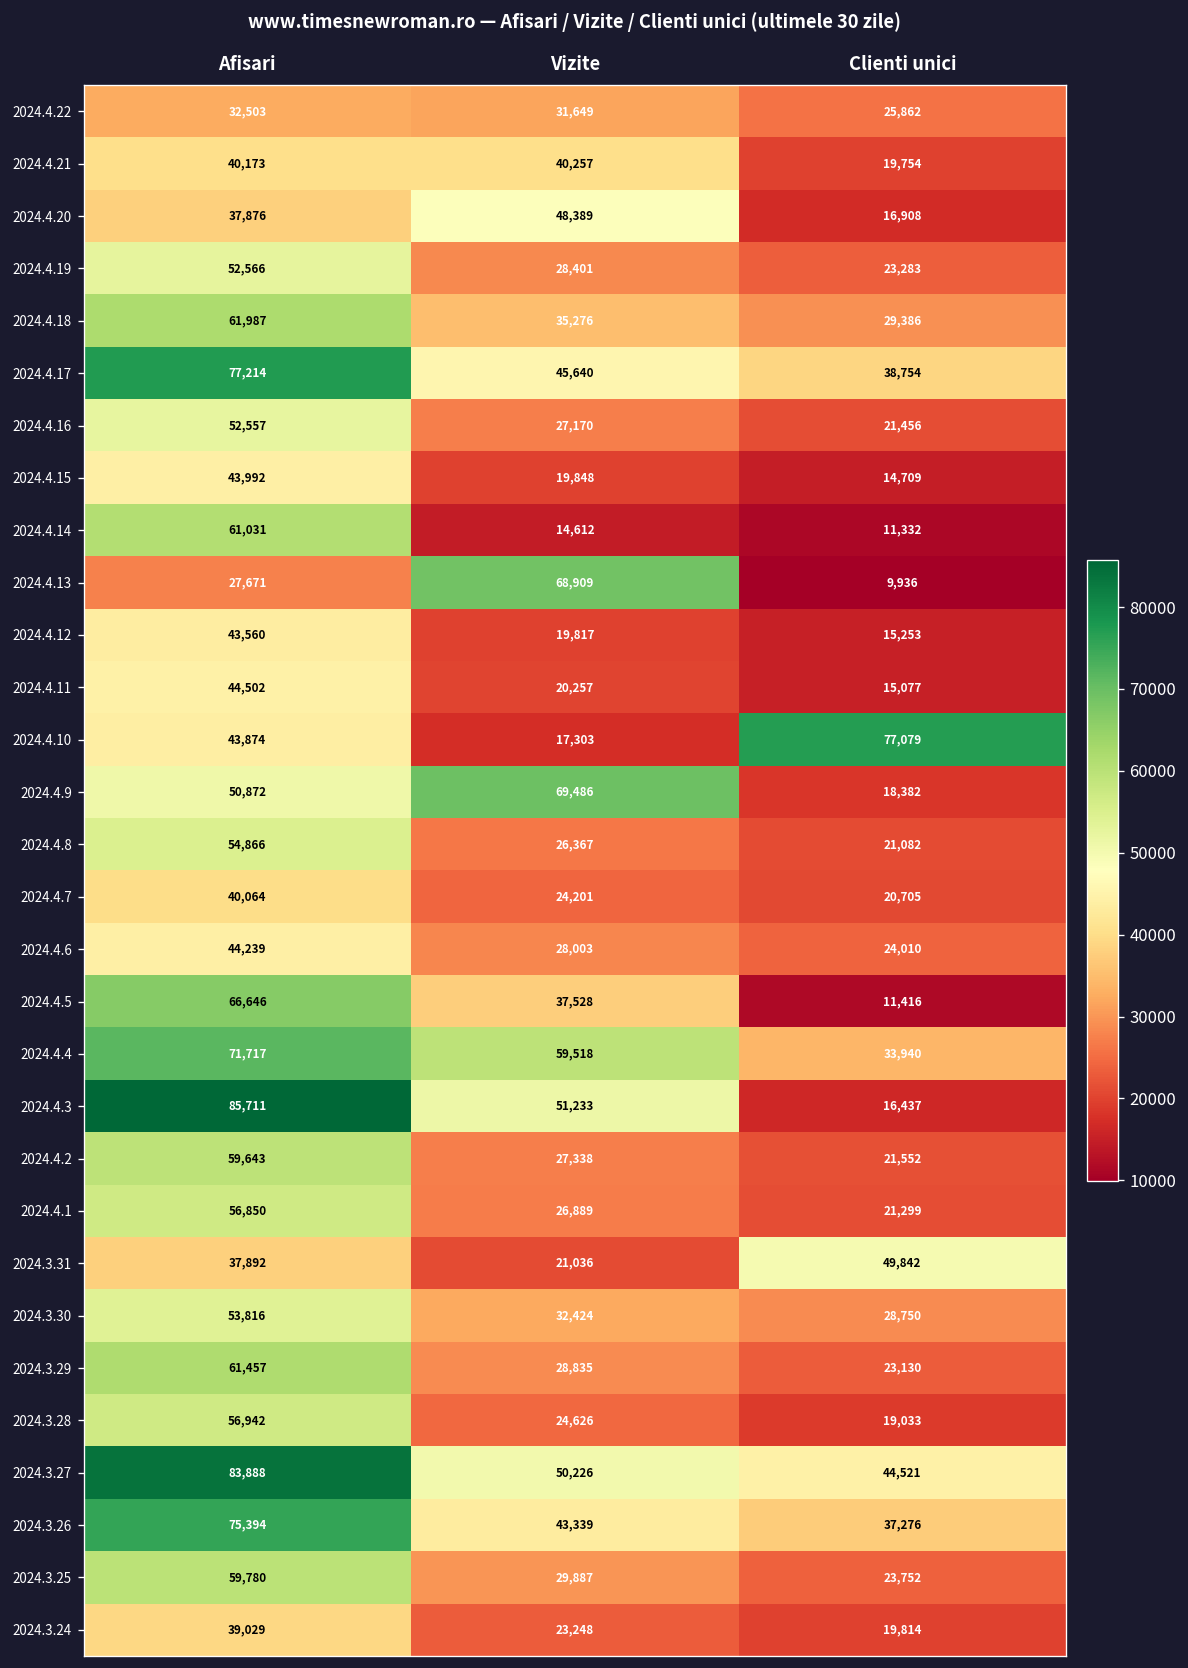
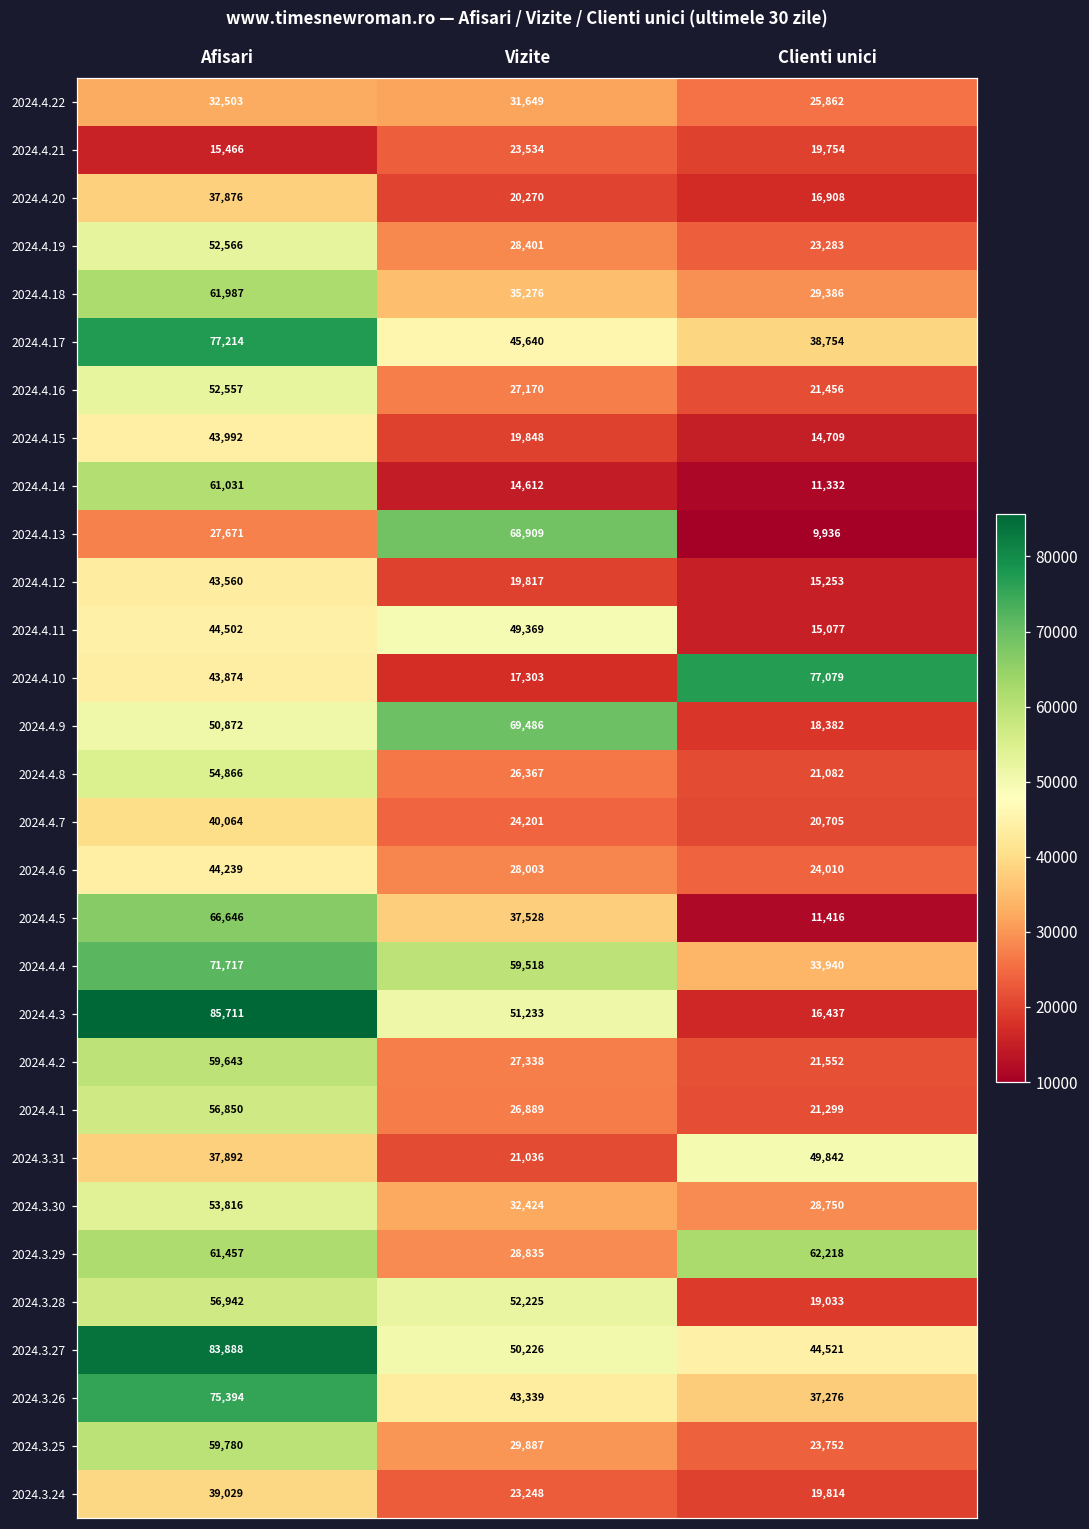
2024.4.21, Afisari: 40,173 -> 15,466
2024.4.21, Vizite: 40,257 -> 23,534
2024.4.20, Vizite: 48,389 -> 20,270
2024.4.11, Vizite: 20,257 -> 49,369
2024.3.29, Clienti unici: 23,130 -> 62,218
2024.3.28, Vizite: 24,626 -> 52,225
